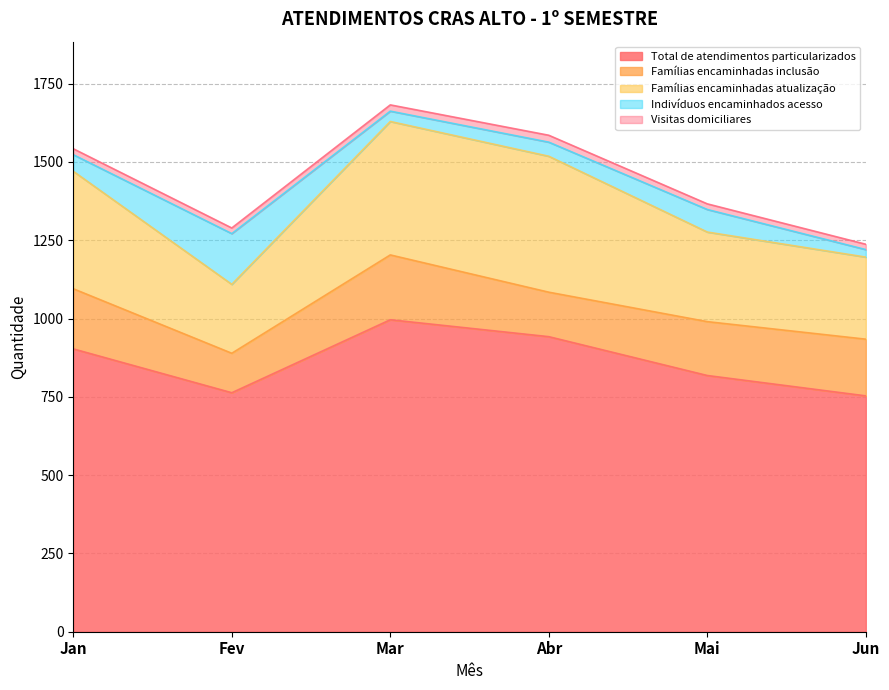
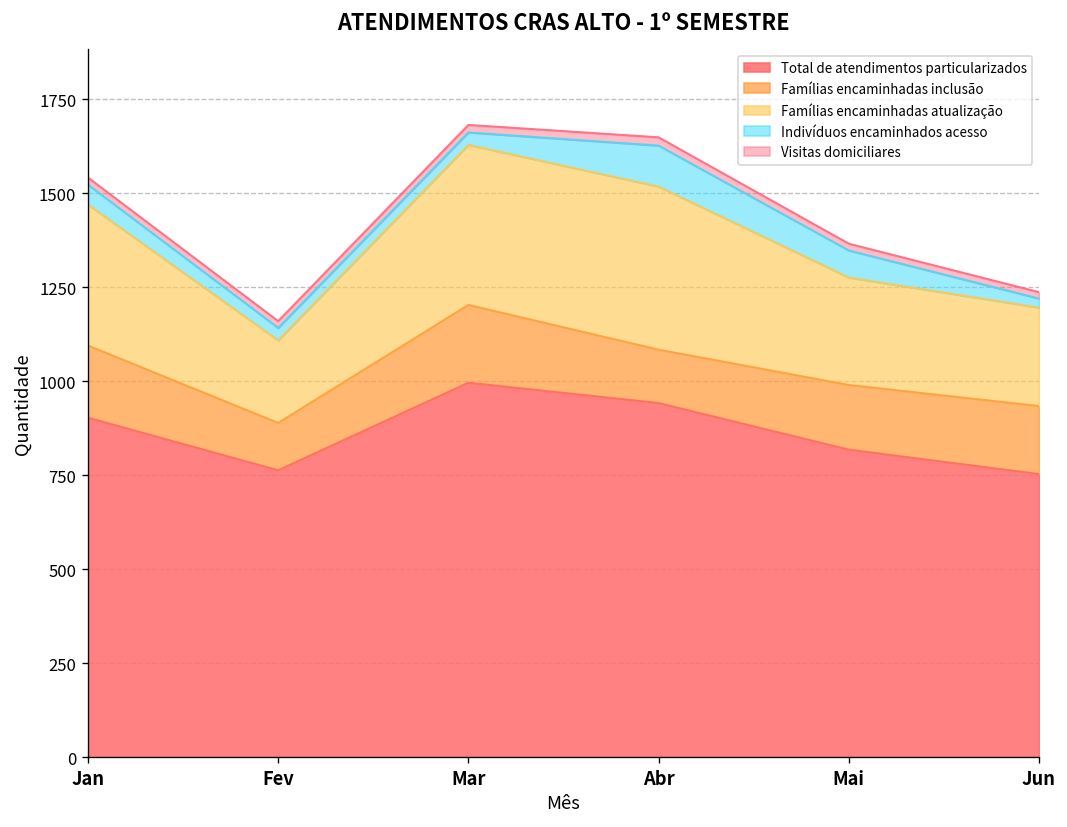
Indivíduos encaminhados acesso, Fev: 160 -> 30
Indivíduos encaminhados acesso, Abr: 50 -> 110
